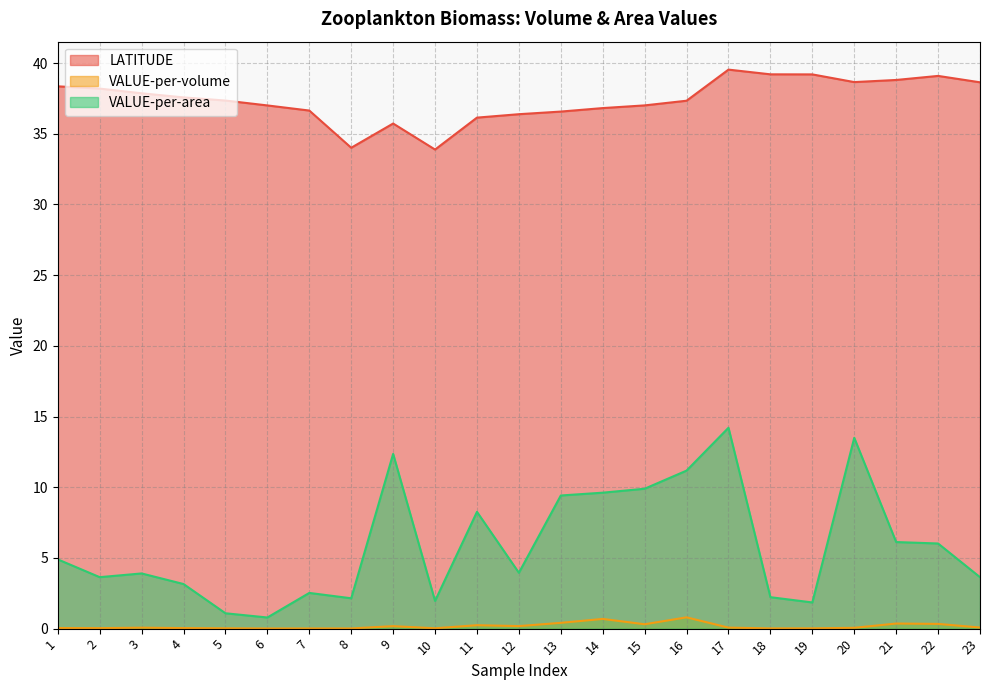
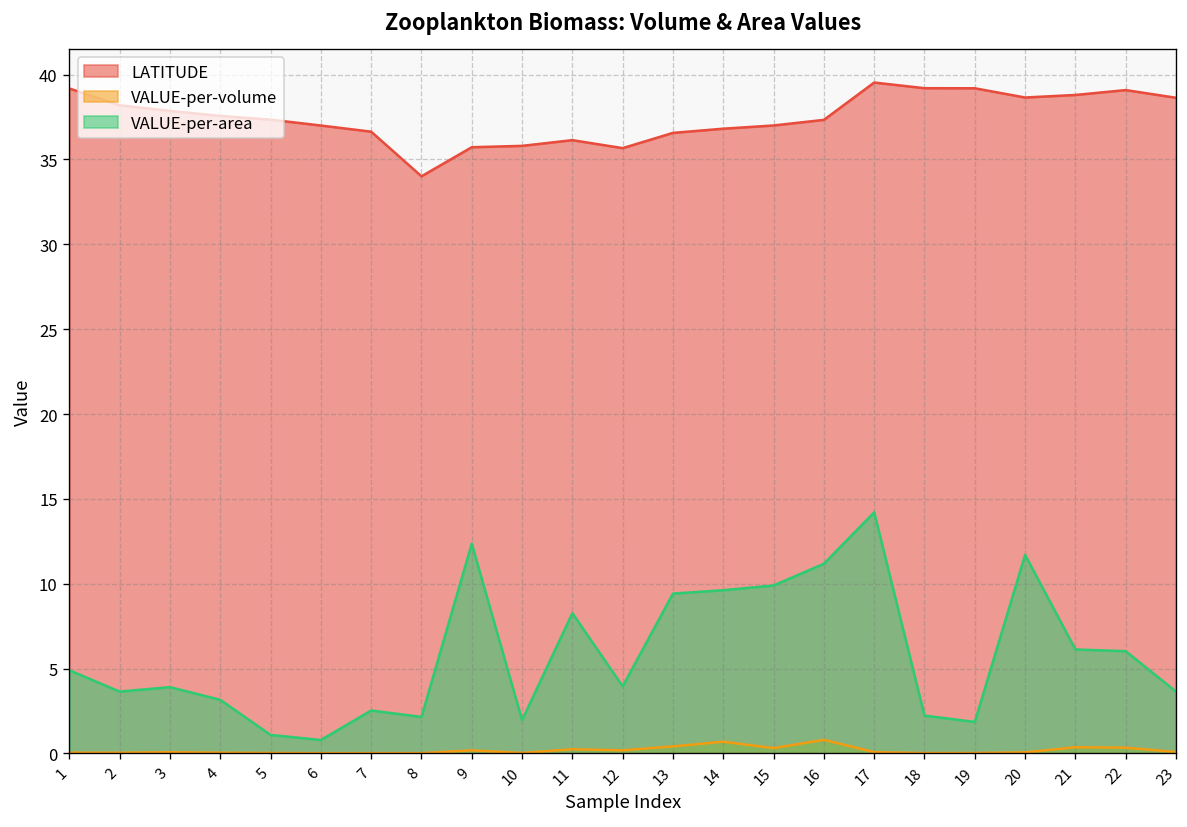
LATITUDE, 1: 38.4 -> 39.2
LATITUDE, 10: 33.9 -> 35.8
LATITUDE, 12: 36.4 -> 35.7
VALUE-per-area, 20: 13.5 -> 11.7
